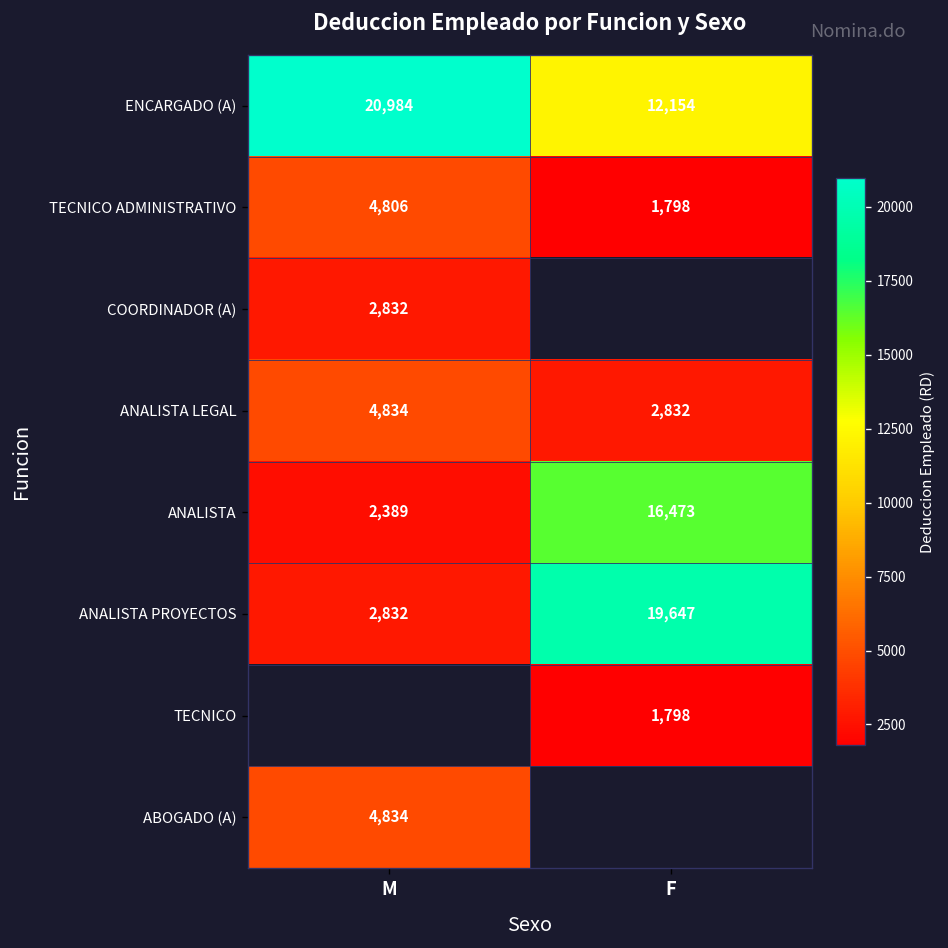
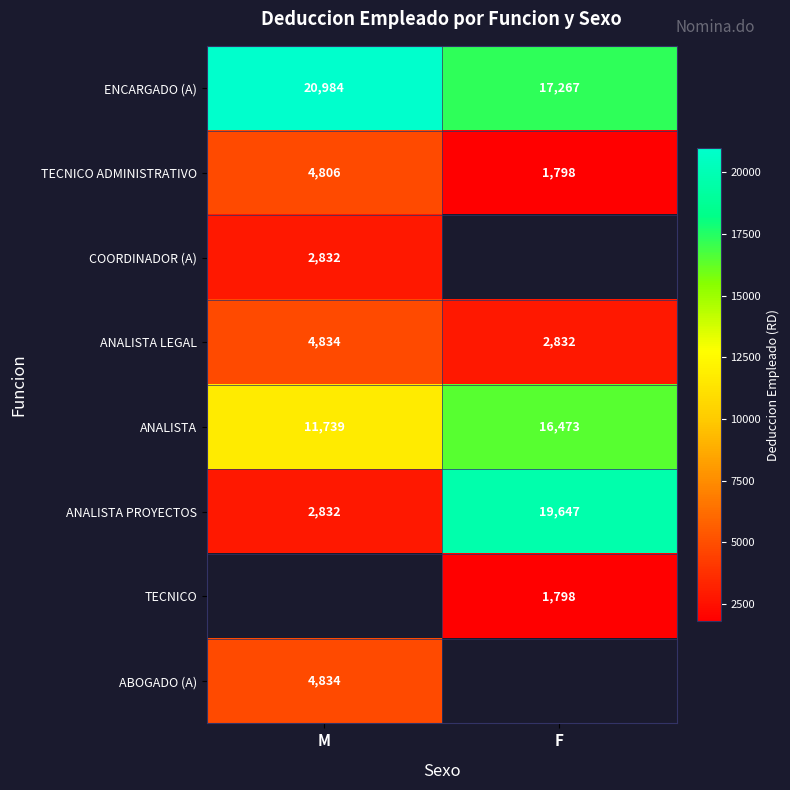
ENCARGADO (A), F: 12,154 -> 17,267
ANALISTA, M: 2,389 -> 11,739
